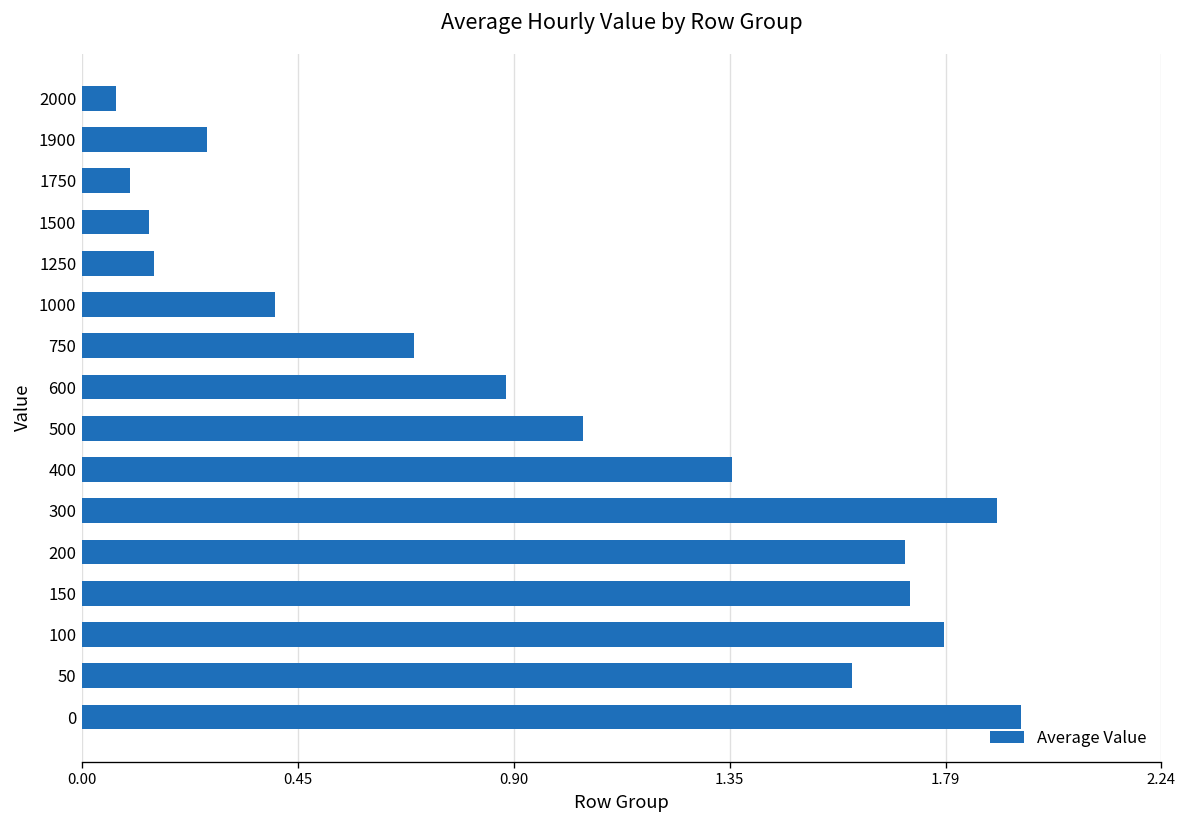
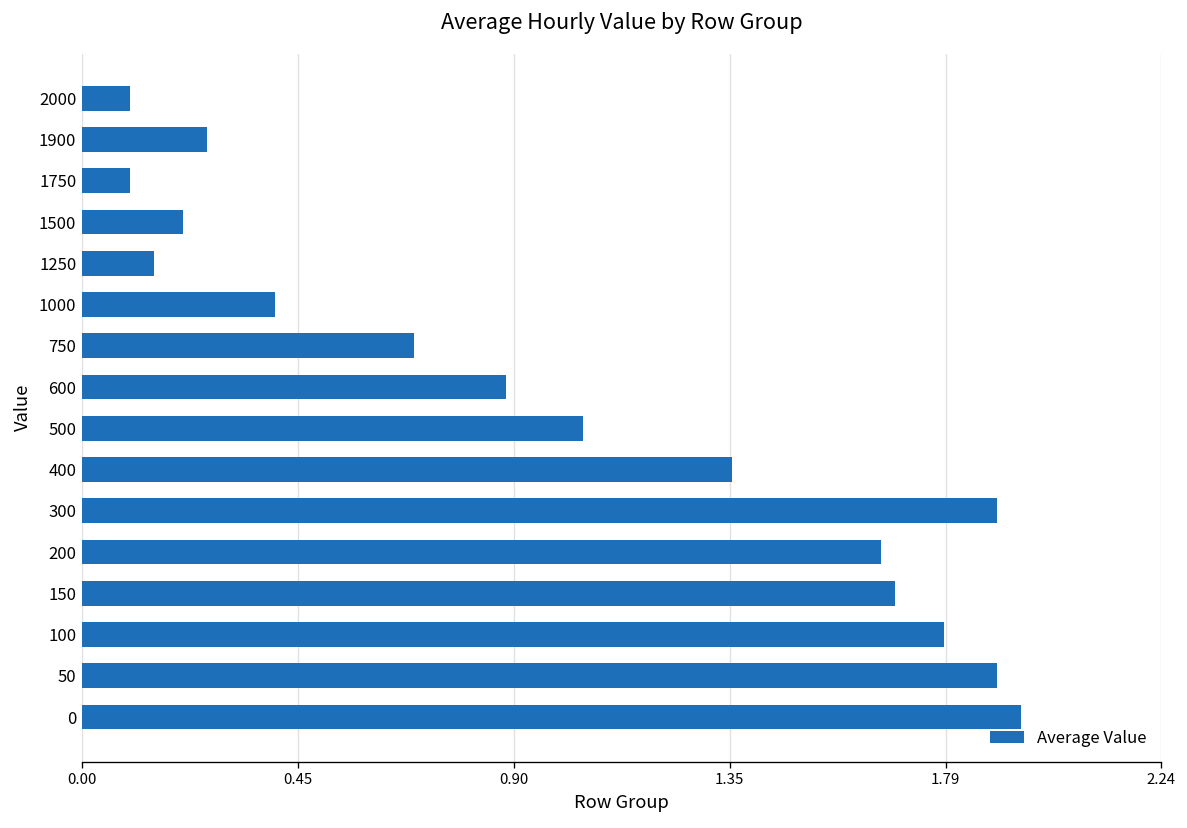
2000: 0.07 -> 0.10
1500: 0.14 -> 0.21
200: 1.71 -> 1.66
150: 1.72 -> 1.69
50: 1.6 -> 1.9
